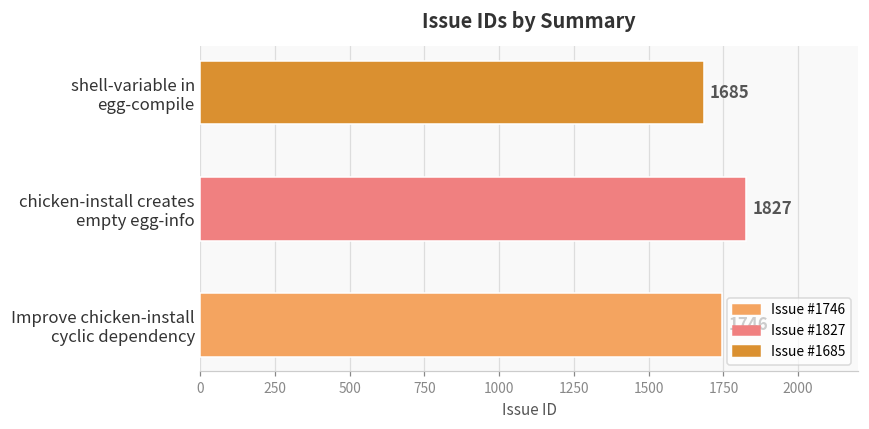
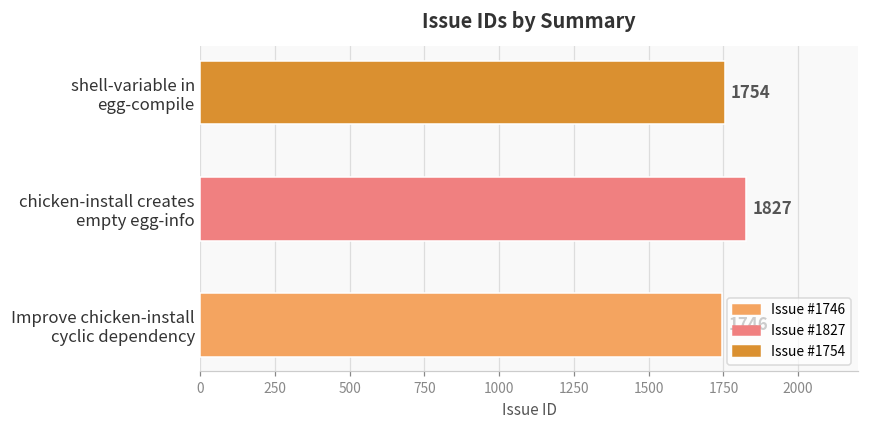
shell-variable in egg-compile: 1685 -> 1754
